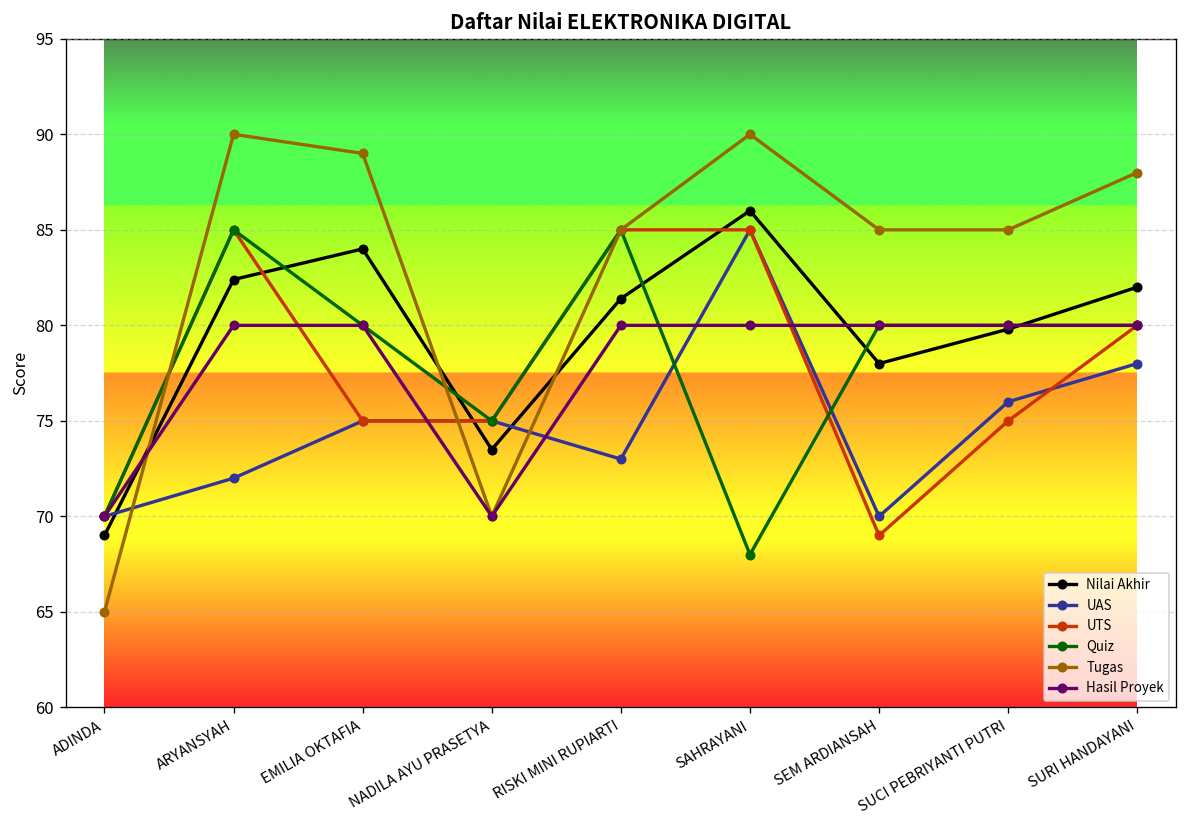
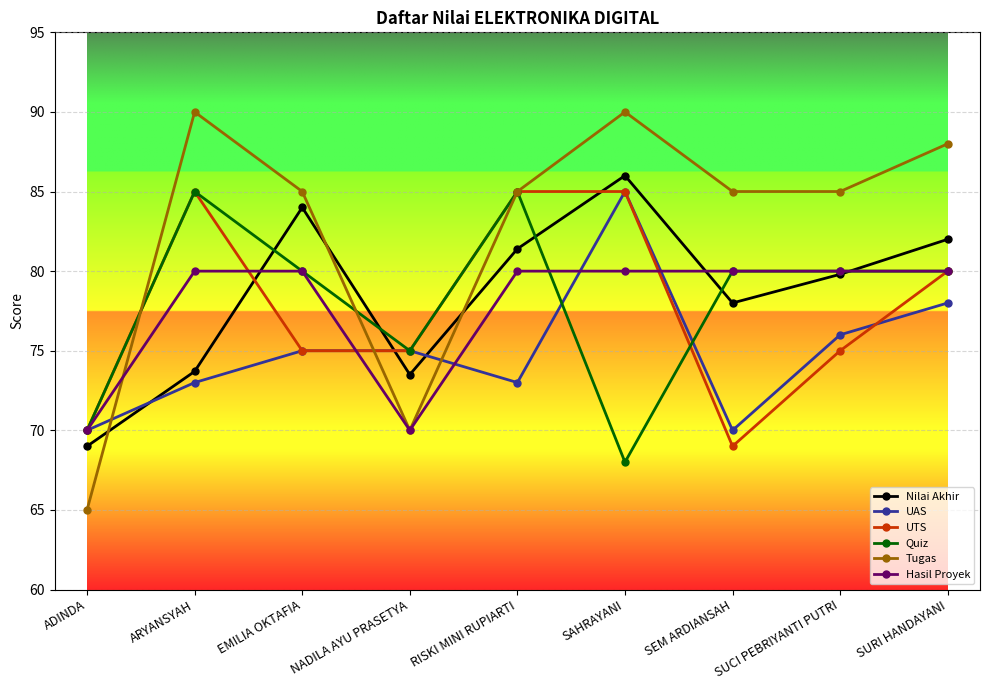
Nilai Akhir, ARYANSYAH: 82.4 -> 73.7
UAS, ARYANSYAH: 72 -> 73
Tugas, EMILIA OKTAFIA: 89 -> 85
